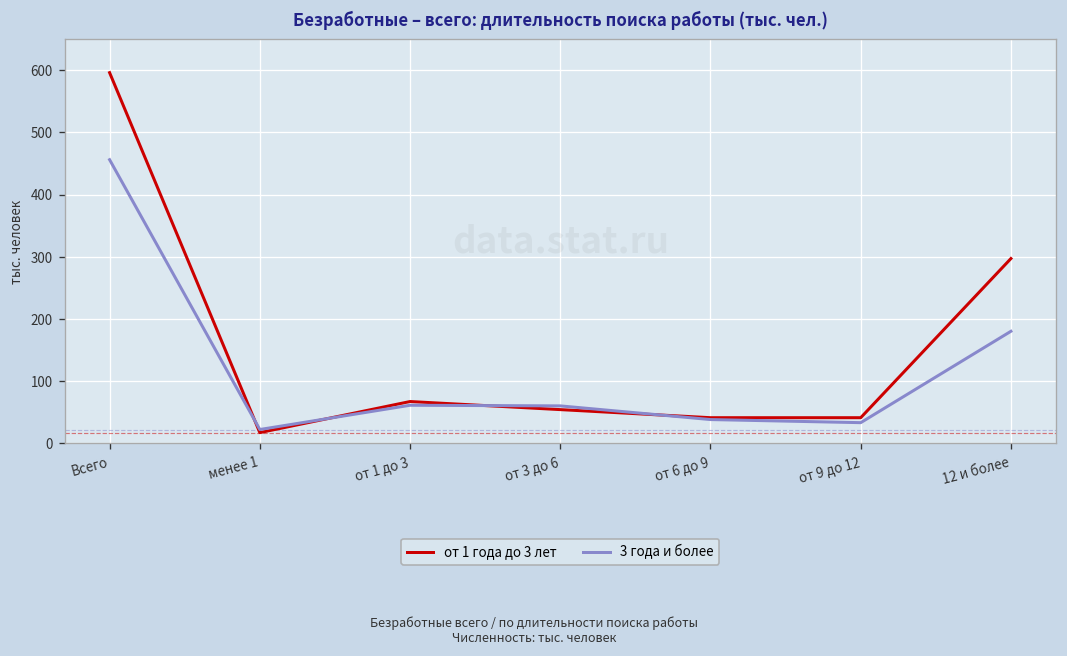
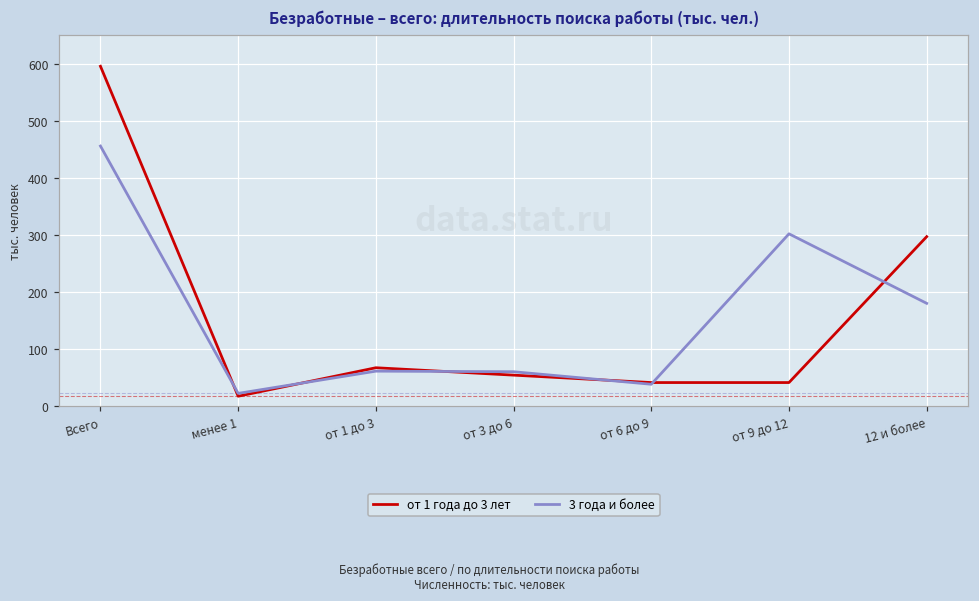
3 года и более, от 9 до 12: 30 -> 300
